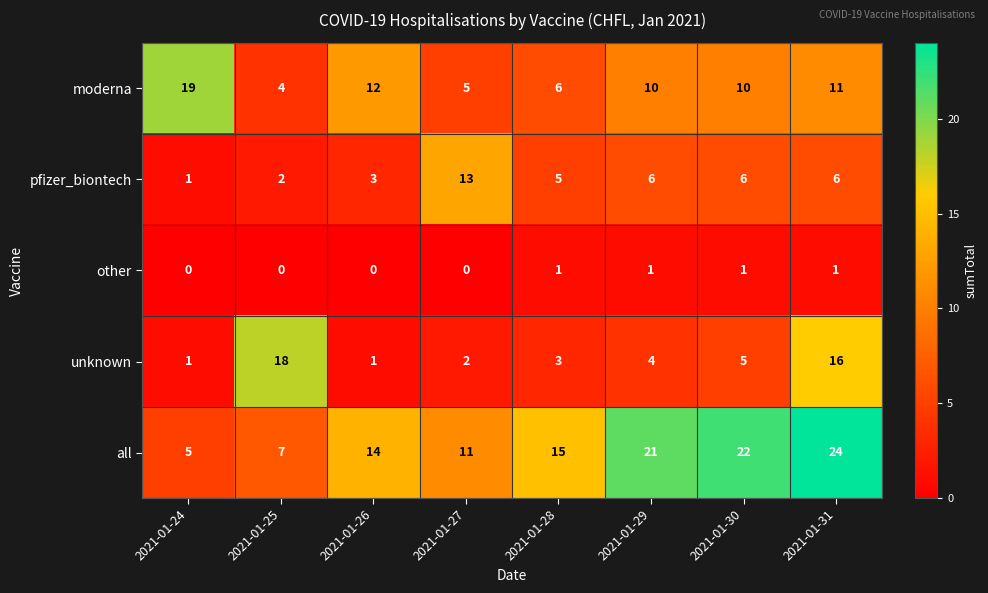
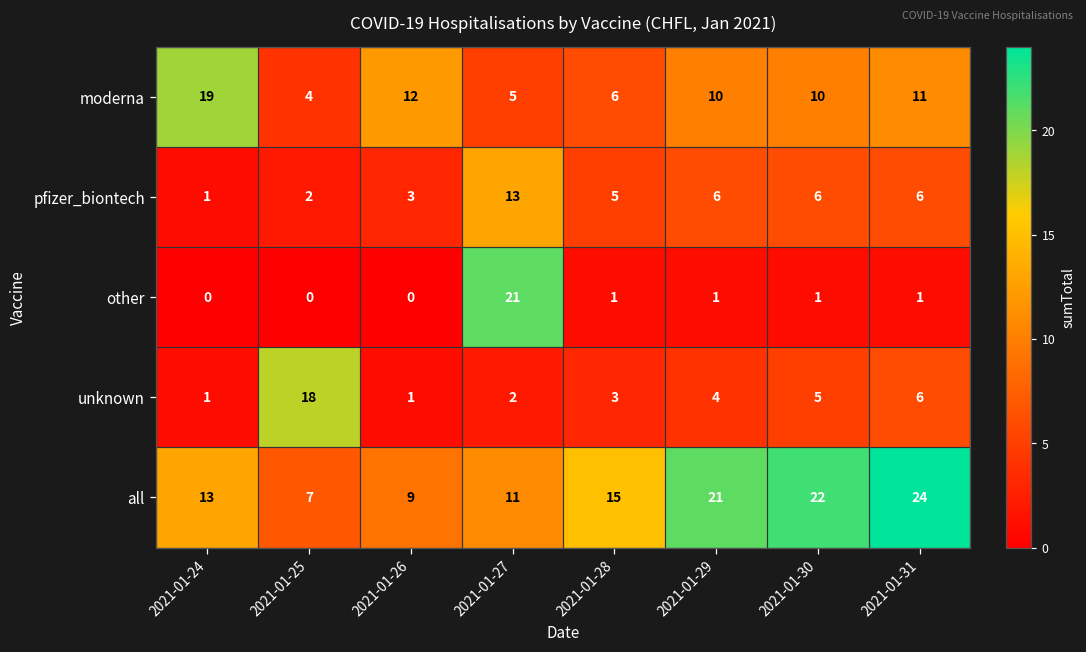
other, 2021-01-27: 0 -> 21
unknown, 2021-01-31: 16 -> 6
all, 2021-01-24: 5 -> 13
all, 2021-01-26: 14 -> 9
